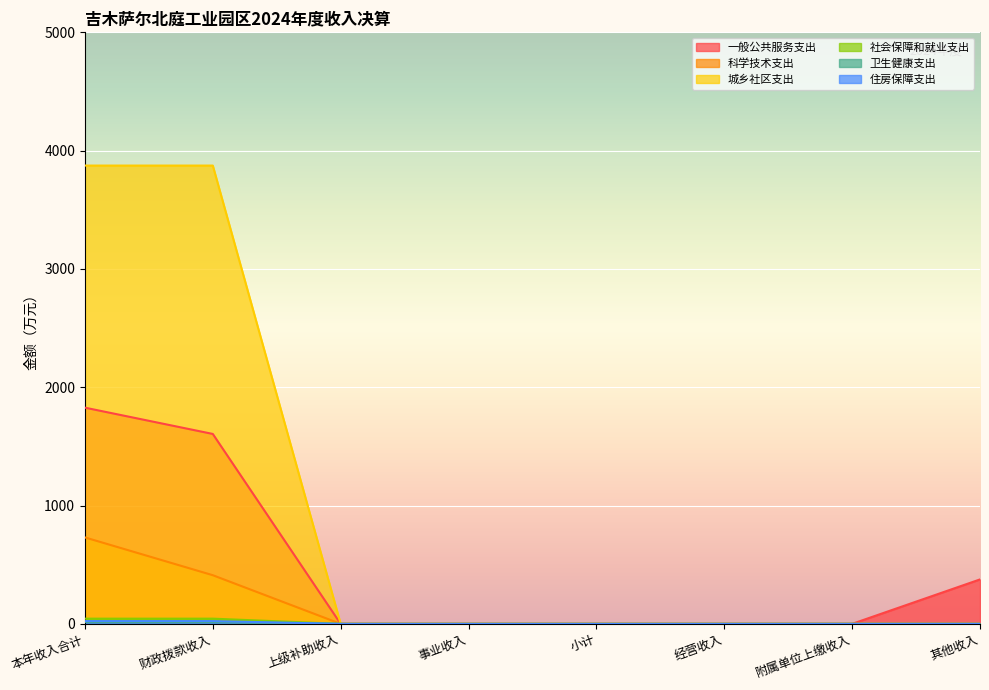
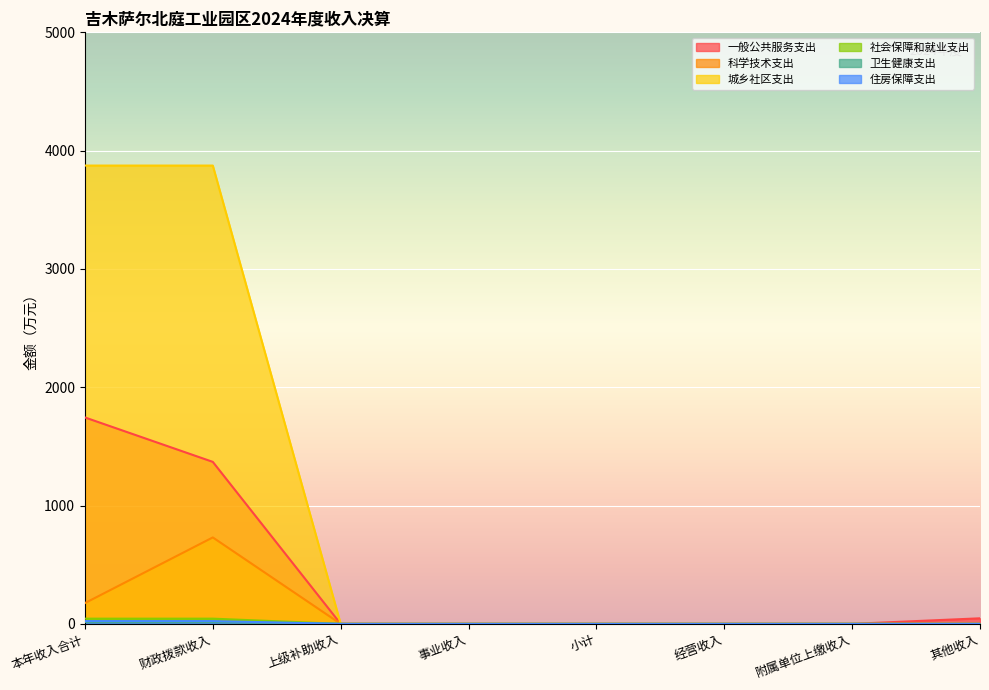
一般公共服务支出, 本年收入合计: 1830 -> 1740
科学技术支出, 本年收入合计: 730 -> 180
一般公共服务支出, 财政拨款收入: 1610 -> 1370
科学技术支出, 财政拨款收入: 410 -> 730
一般公共服务支出, 其他收入: 380 -> 50
